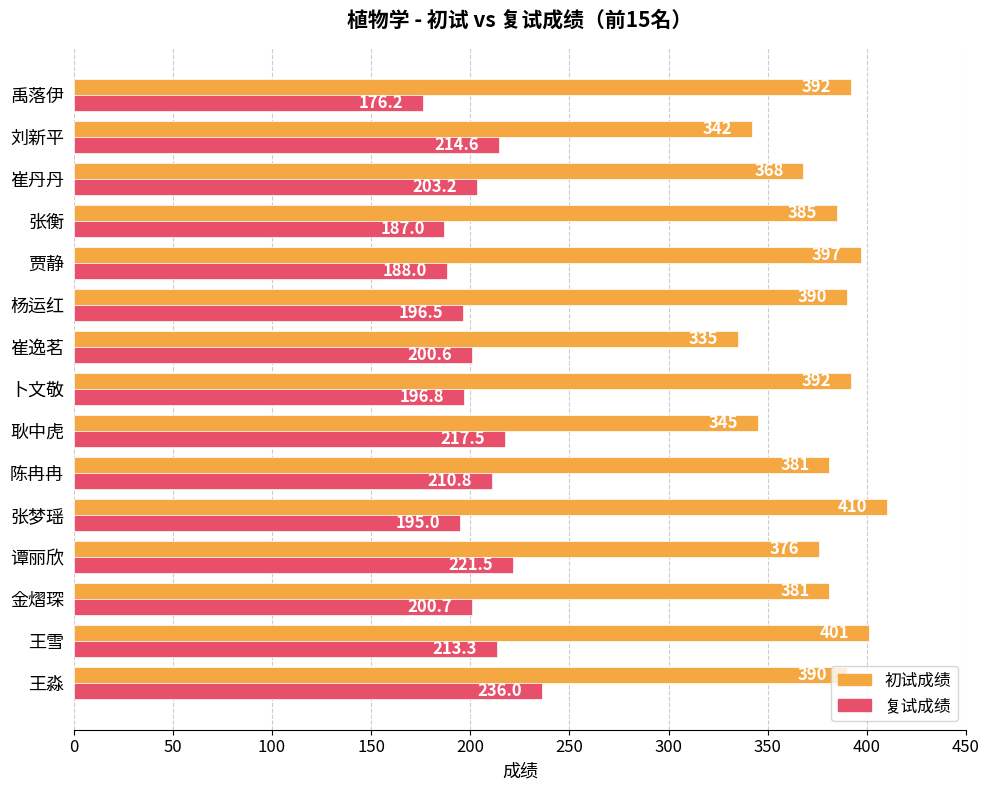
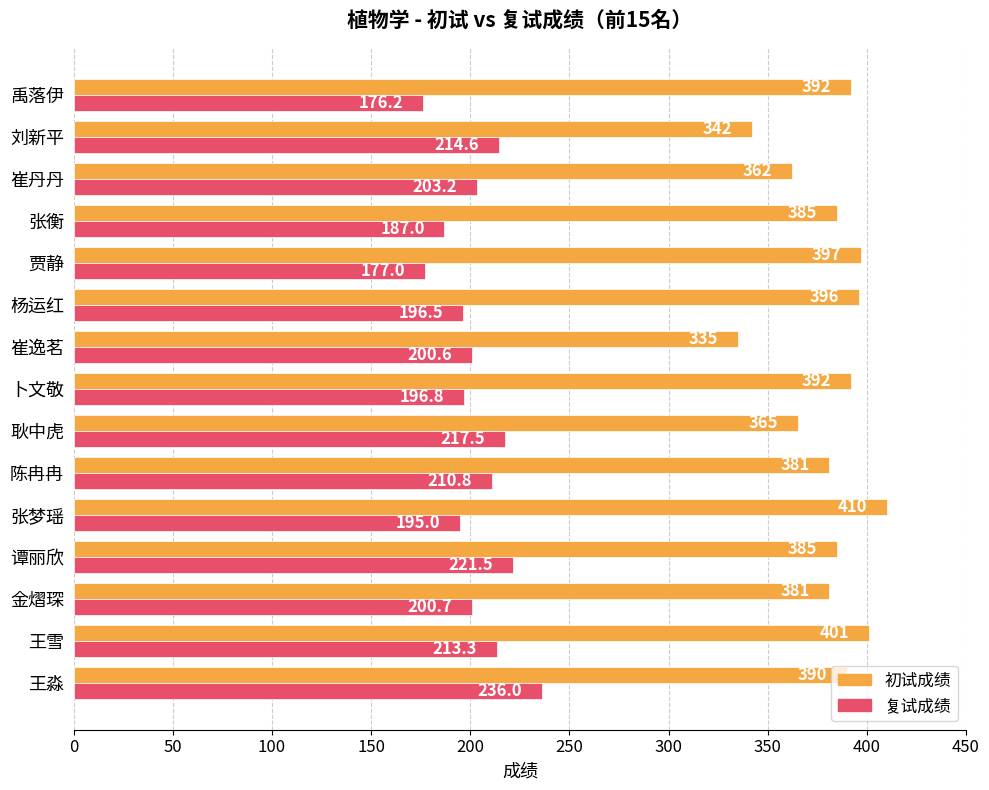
初试成绩, 崔丹丹: 368 -> 362
复试成绩, 贾静: 188.0 -> 177.0
初试成绩, 杨运红: 390 -> 396
初试成绩, 耿中虎: 345 -> 365
初试成绩, 谭丽欣: 376 -> 385
